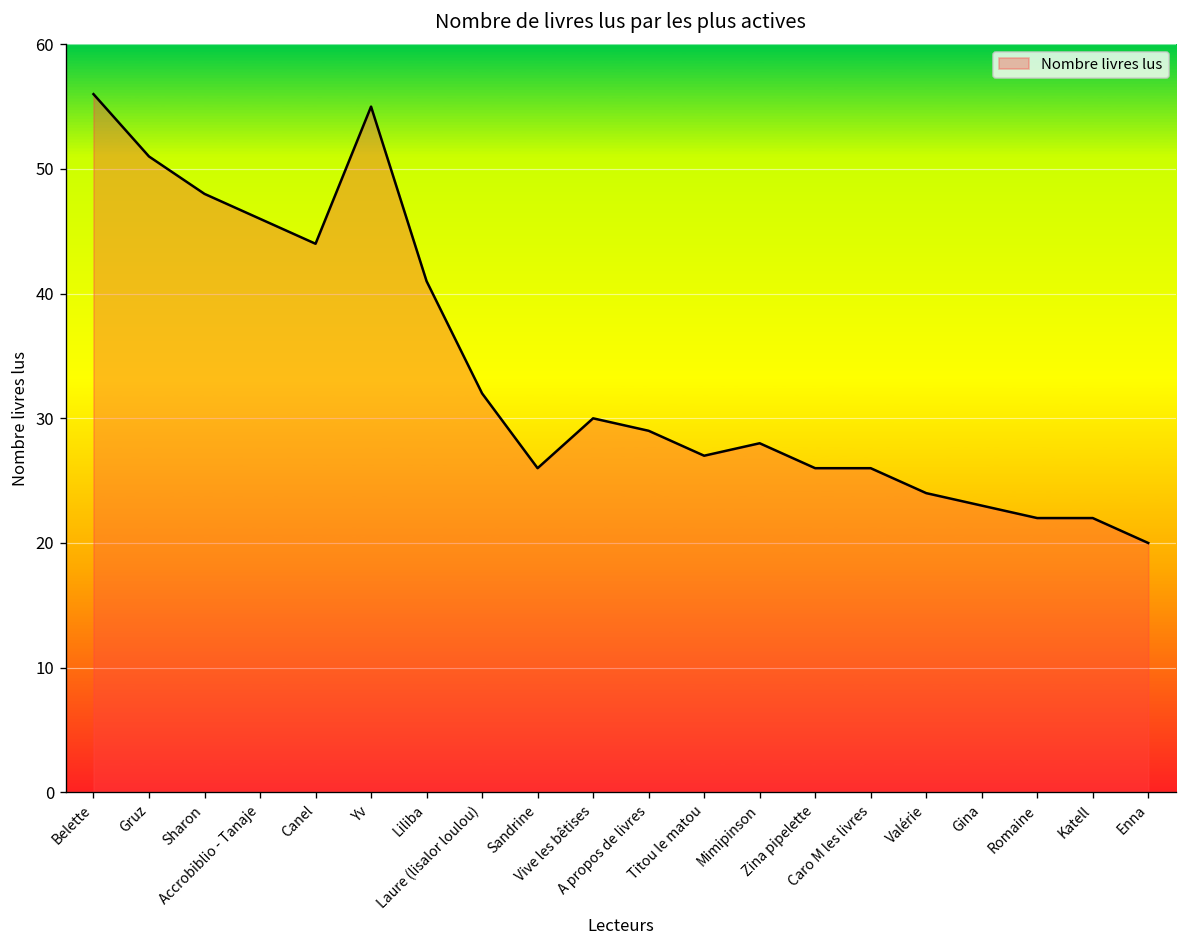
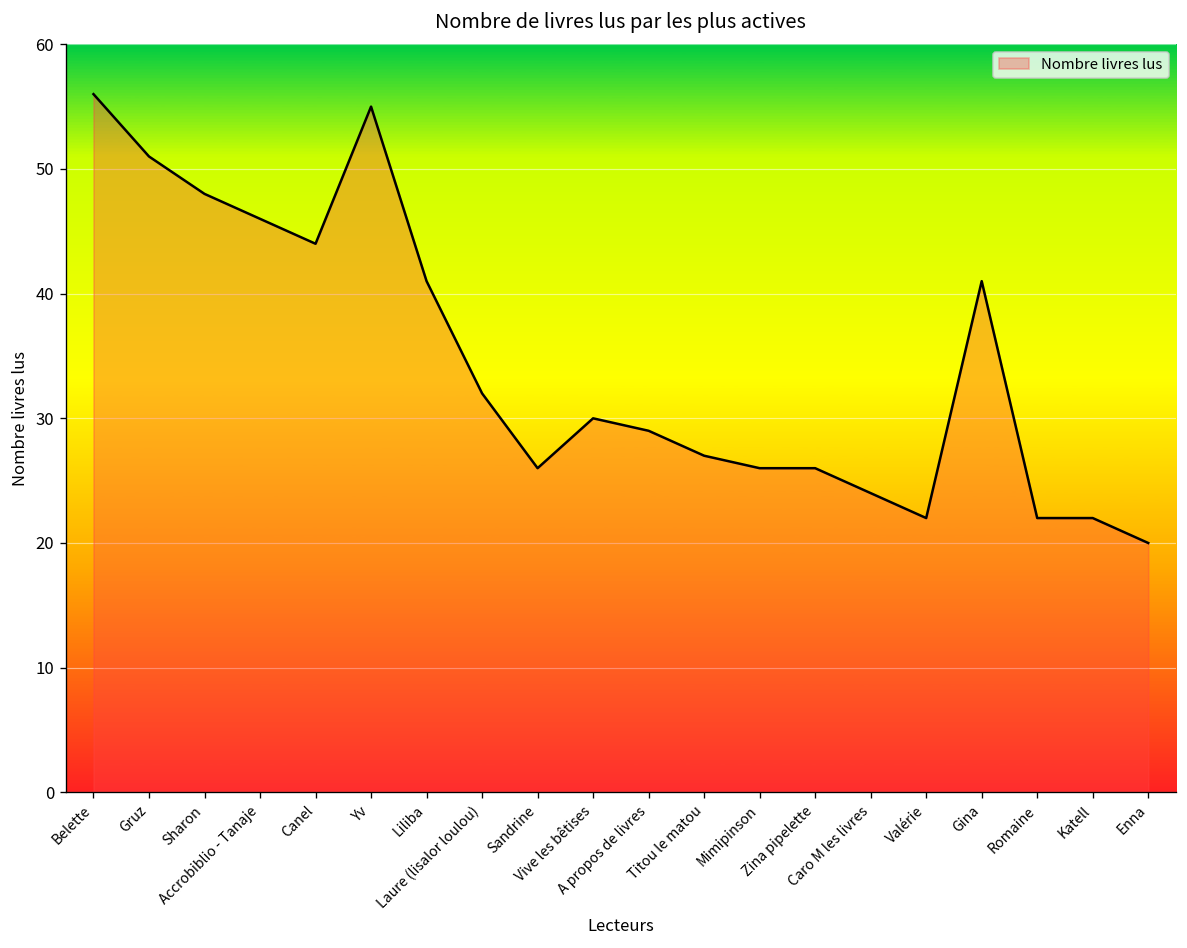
Mimipinson: 28 -> 26
Caro M les livres: 26 -> 24
Valérie: 24 -> 22
Gina: 23 -> 41
